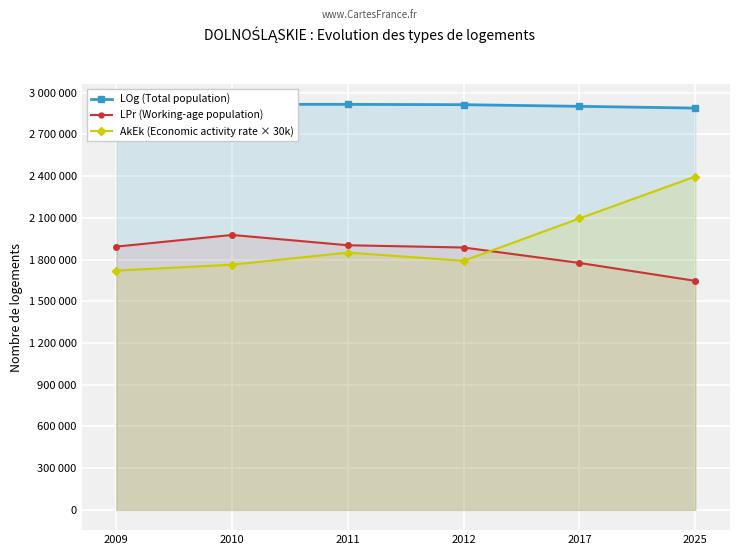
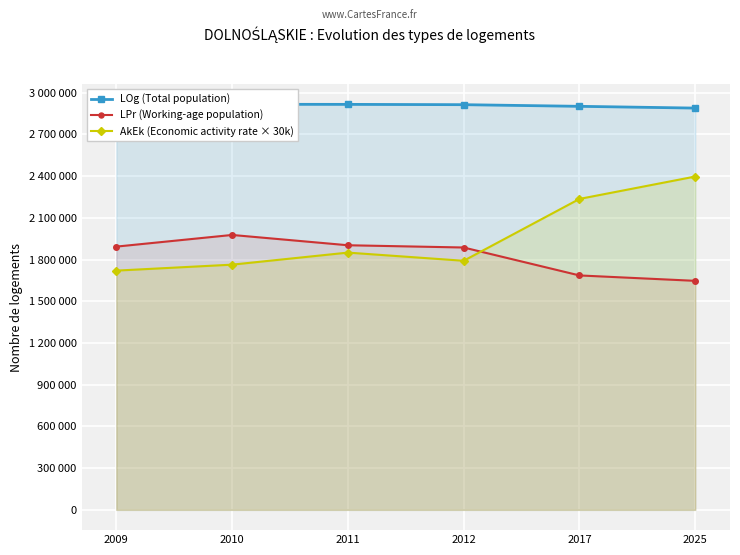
LPr (Working-age population), 2017: 1780000 -> 1690000
AkEk (Economic activity rate × 30k), 2017: 2100000 -> 2240000
